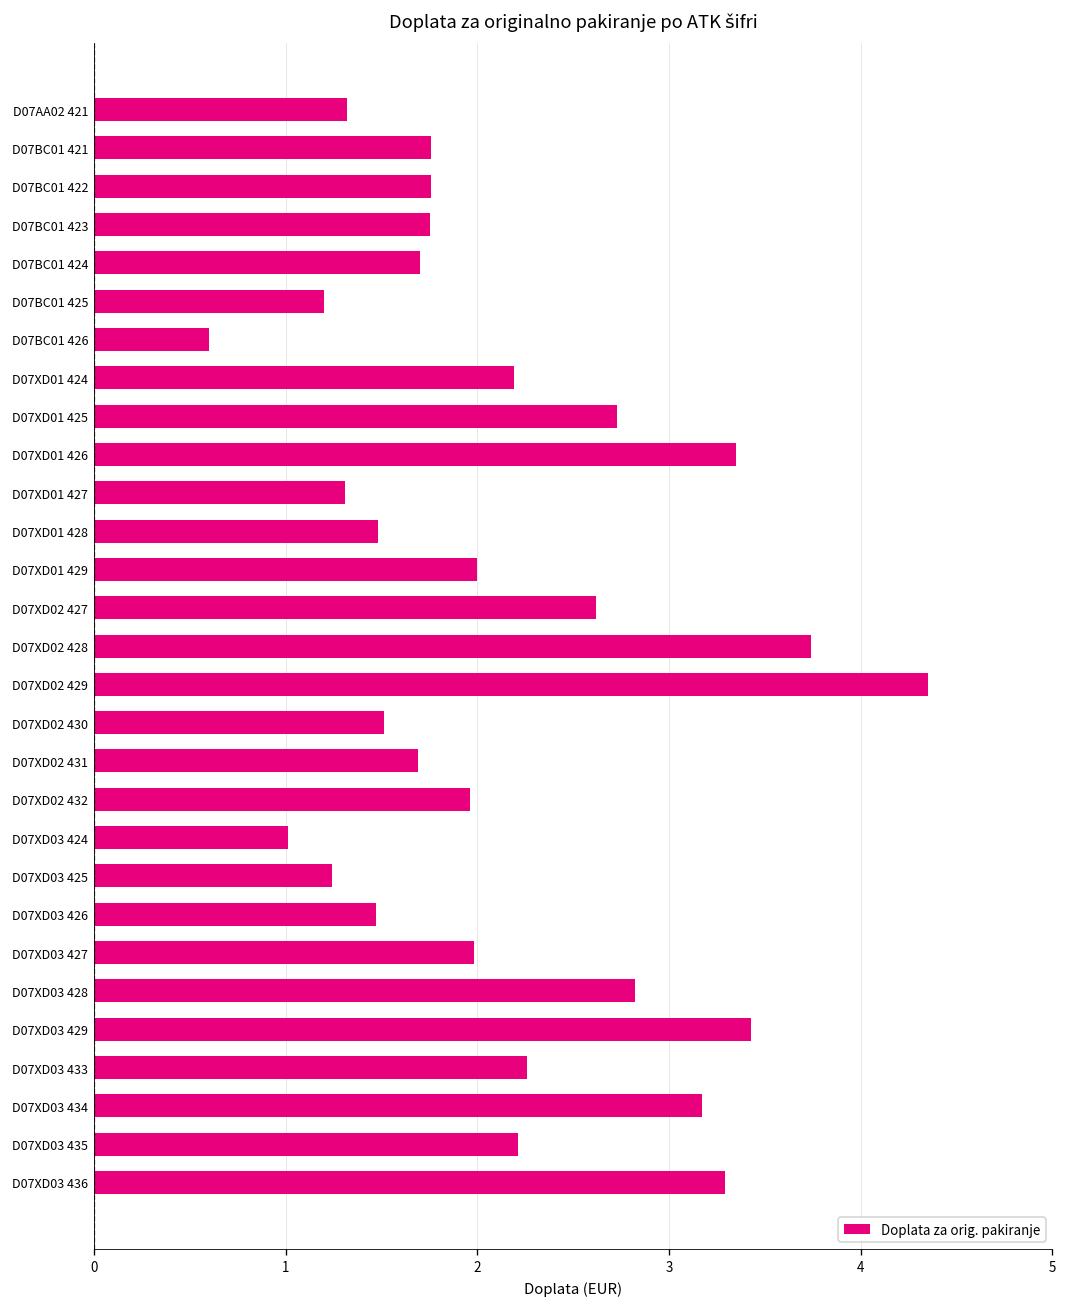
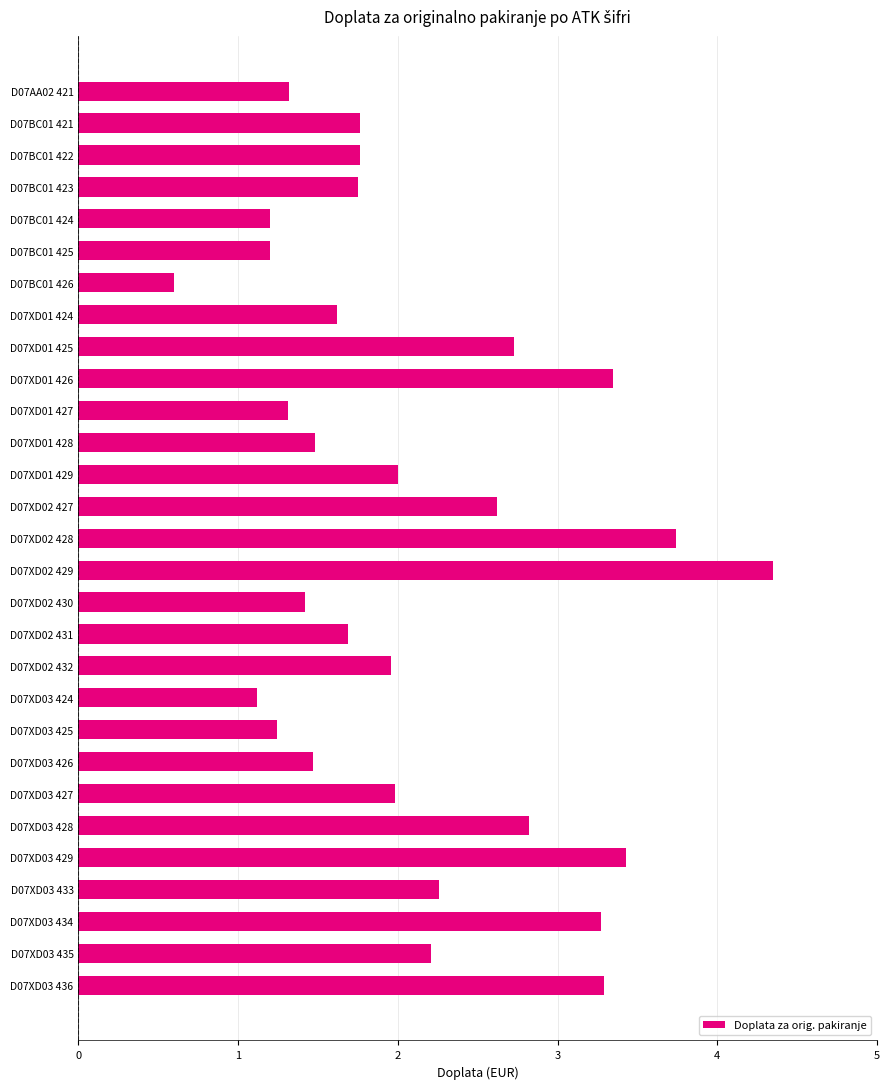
D07BC01 424: 1.7 -> 1.2
D07XD01 424: 2.19 -> 1.62
D07XD02 430: 1.51 -> 1.42
D07XD03 424: 1.01 -> 1.12
D07XD03 434: 3.17 -> 3.27
